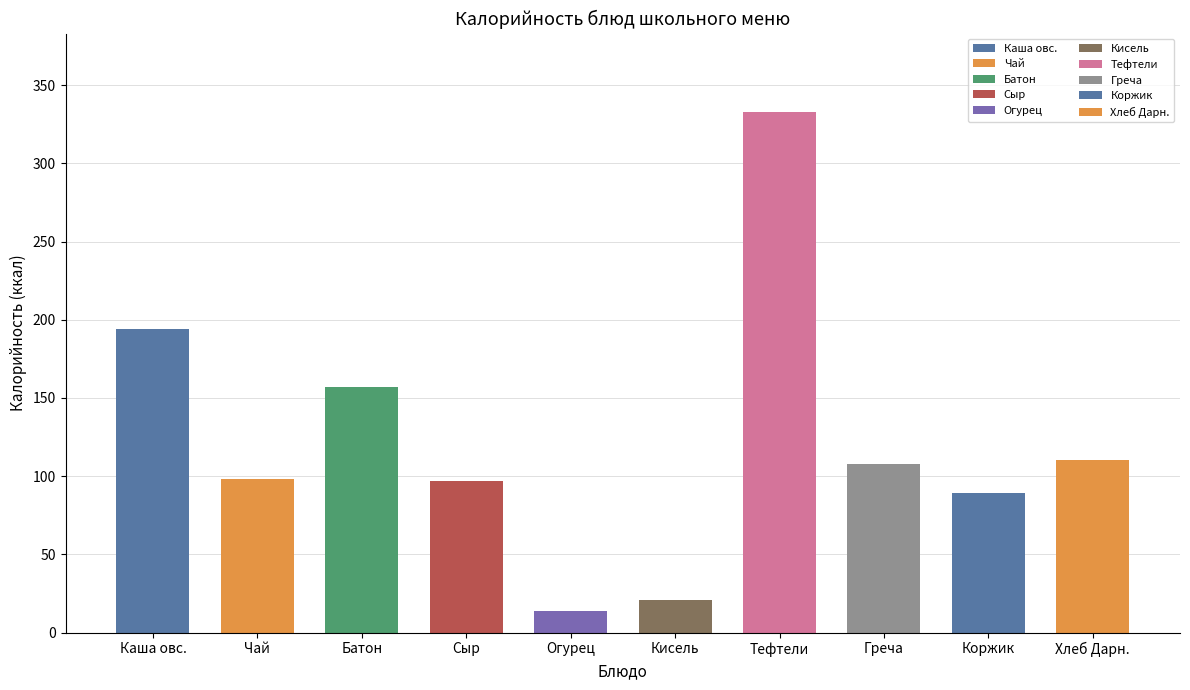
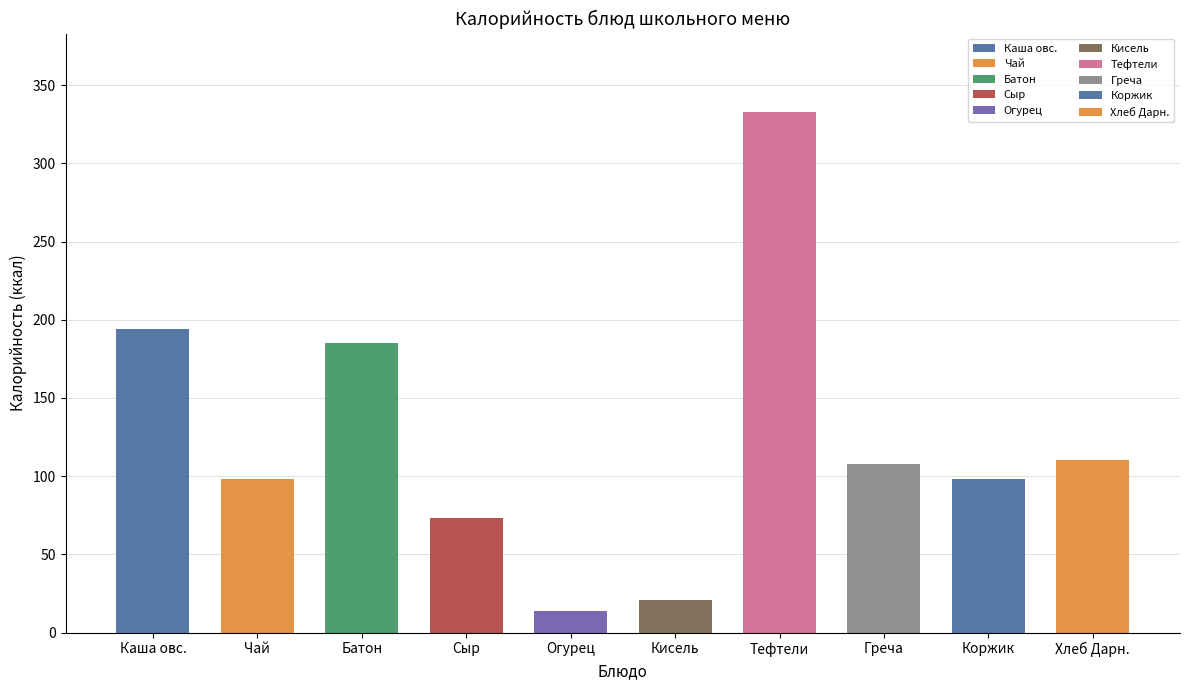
Батон: 157 -> 185
Сыр: 97 -> 73
Коржик: 89 -> 98
